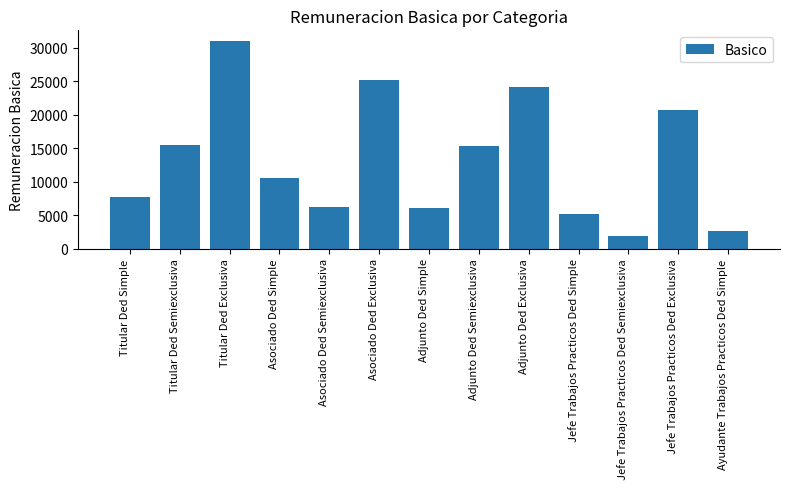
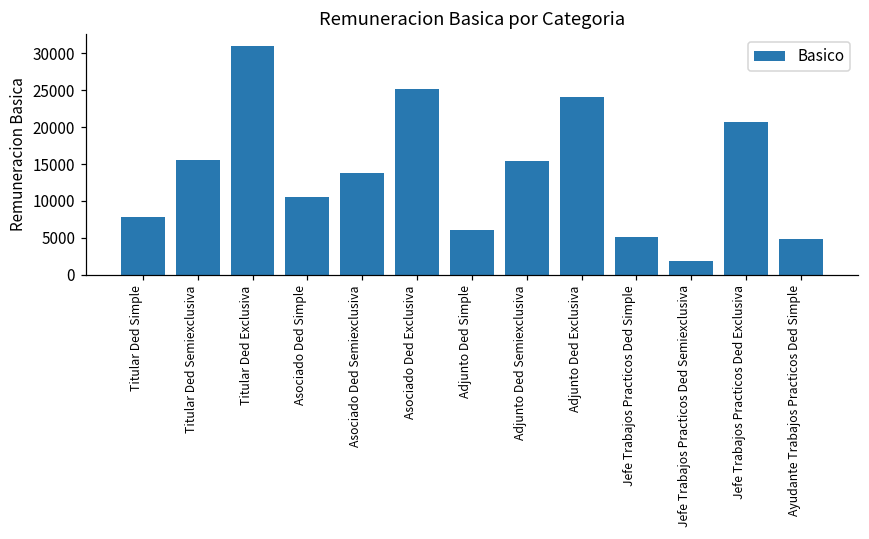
Asociado Ded Semiexclusiva: 6000 -> 14000
Ayudante Trabajos Practicos Ded Simple: 3000 -> 5000
